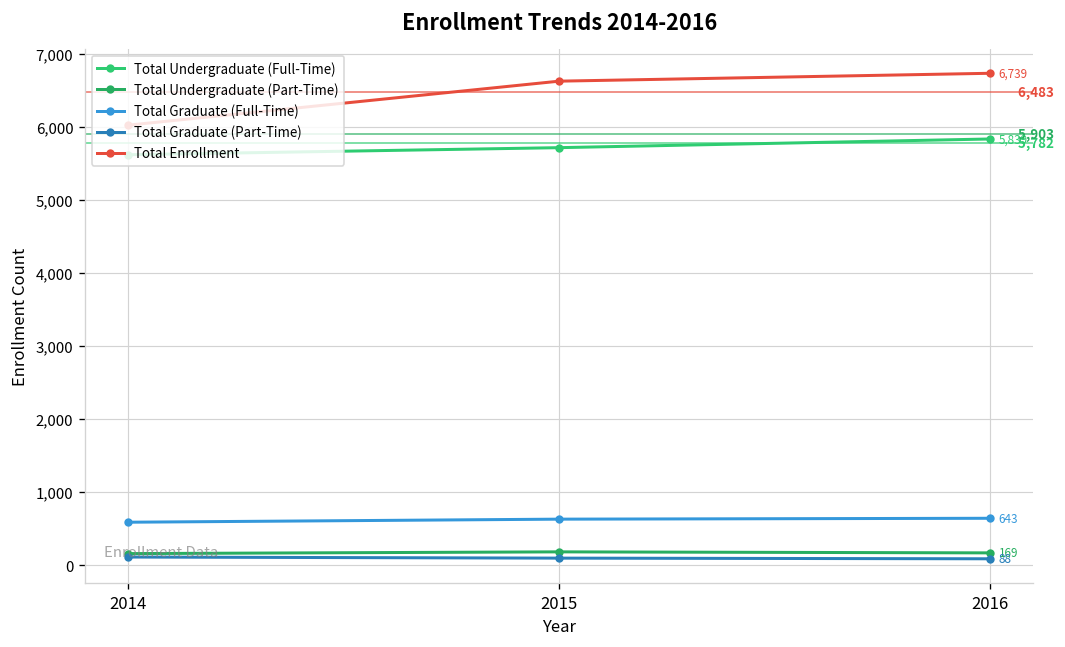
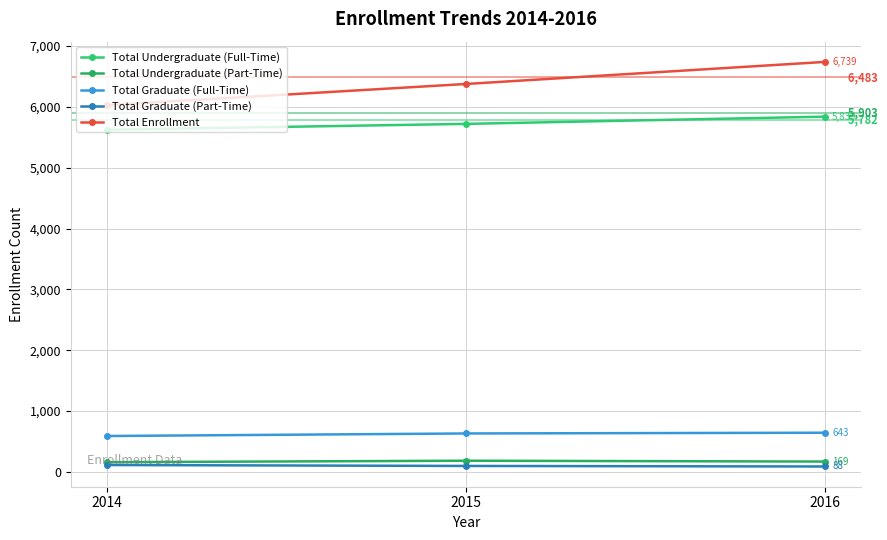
Total Enrollment, 2015: 6,600 -> 6,400
